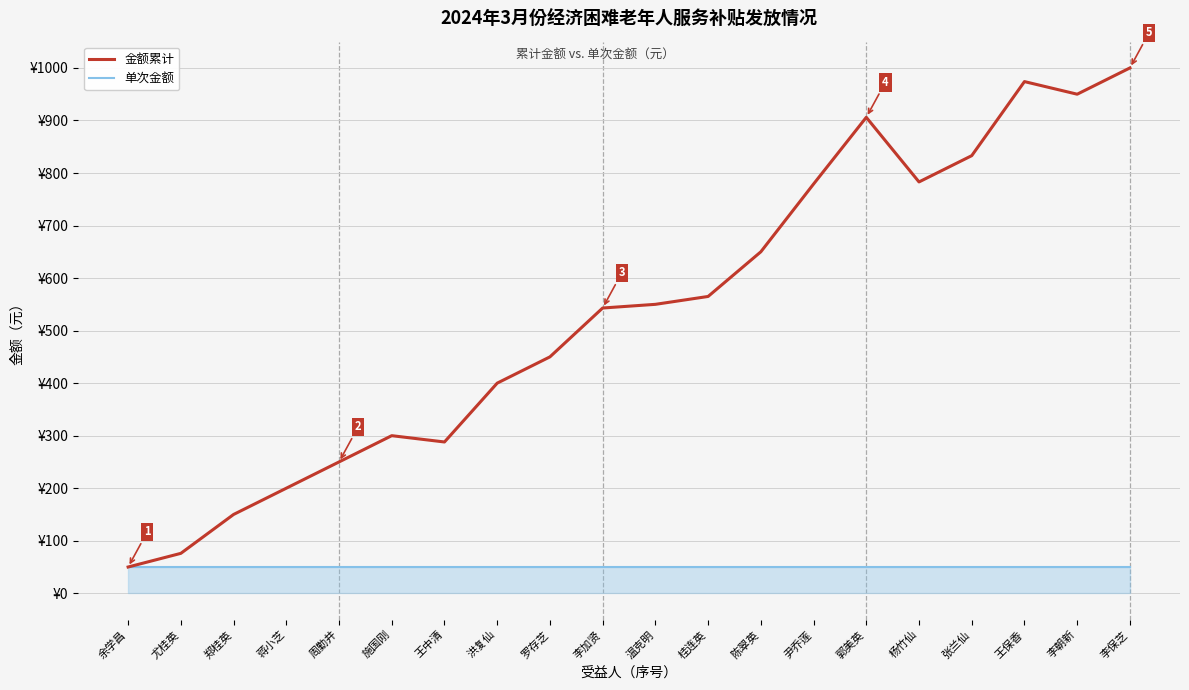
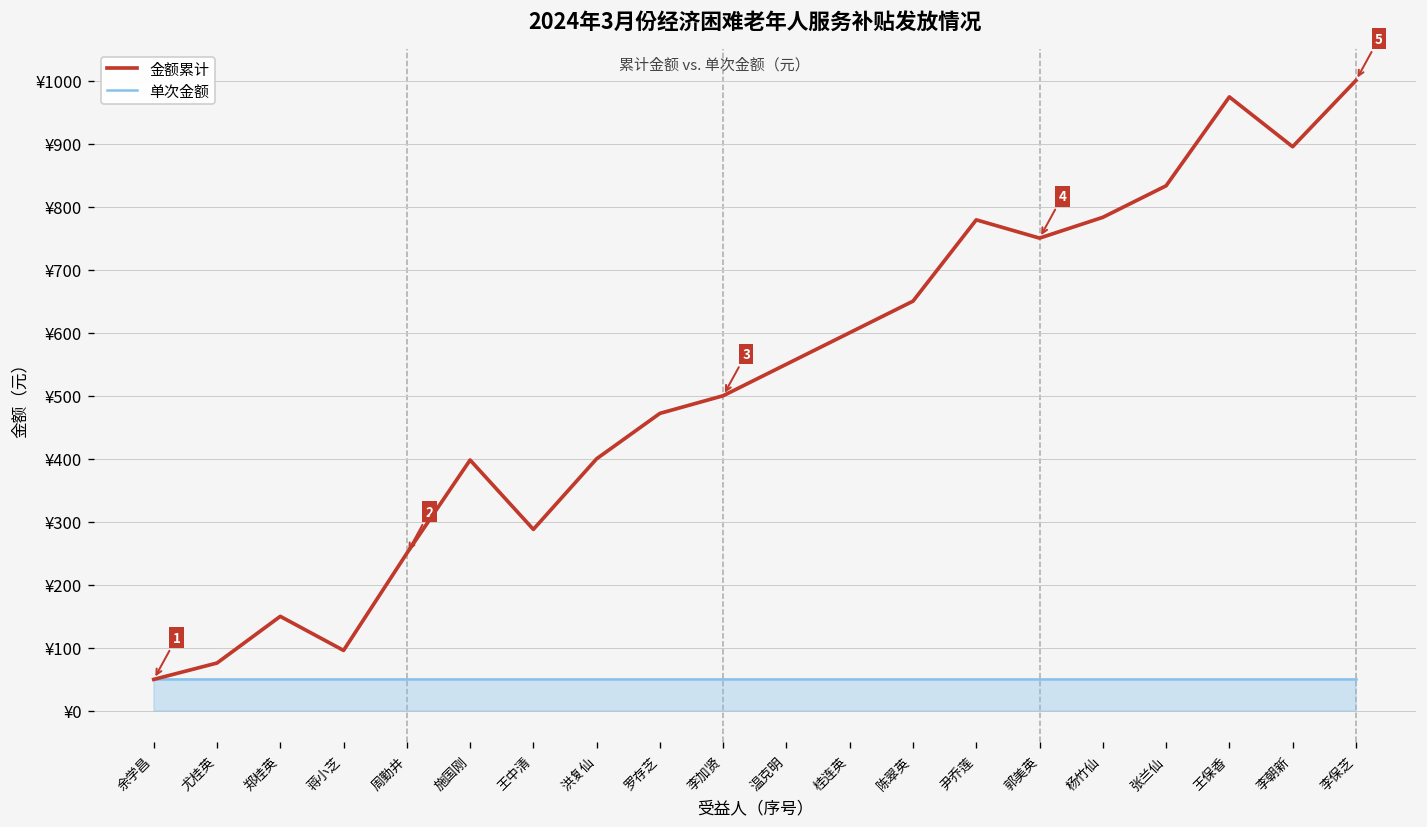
金额累计, 蒋小芝: ¥200 -> ¥100
金额累计, 施国刚: ¥300 -> ¥400
金额累计, 罗存芝: ¥450 -> ¥470
金额累计, 李加贤: ¥540 -> ¥500
金额累计, 桂连英: ¥570 -> ¥600
金额累计, 郭美英: ¥910 -> ¥750
金额累计, 李朝新: ¥950 -> ¥900
